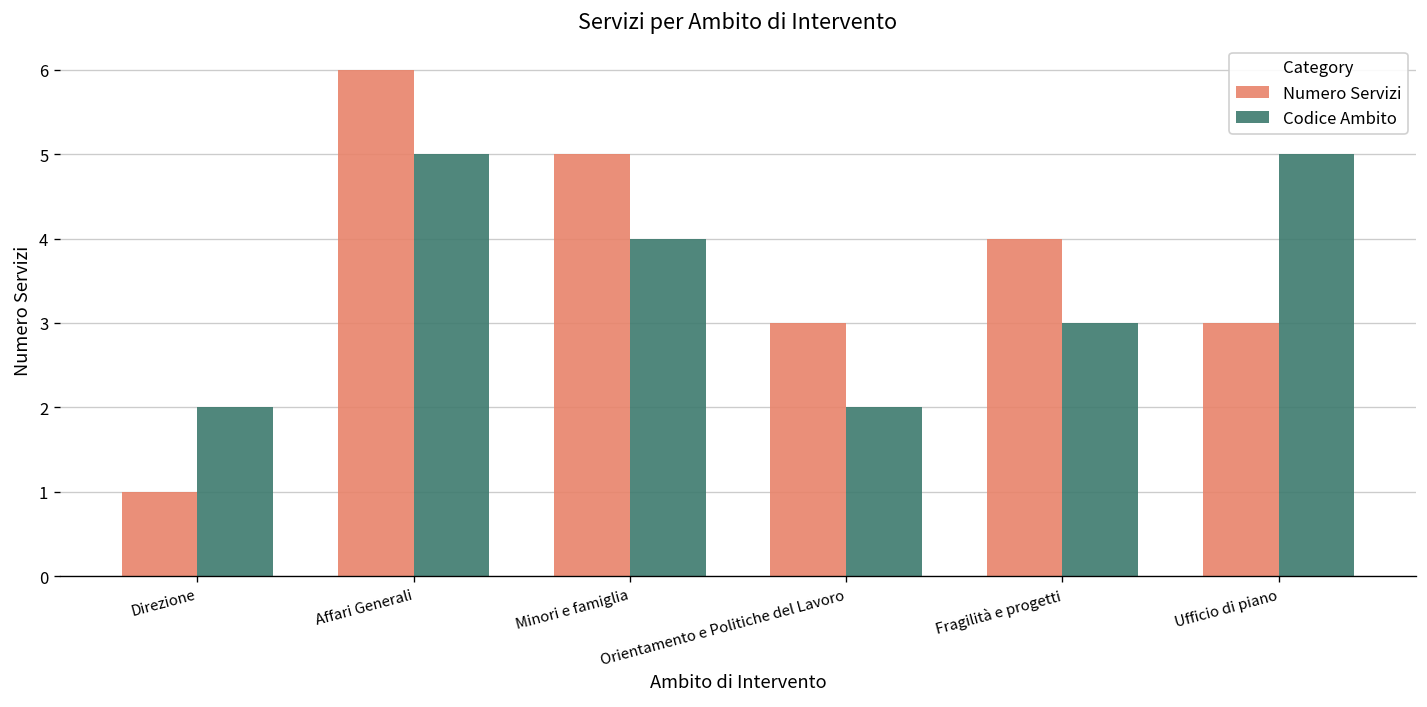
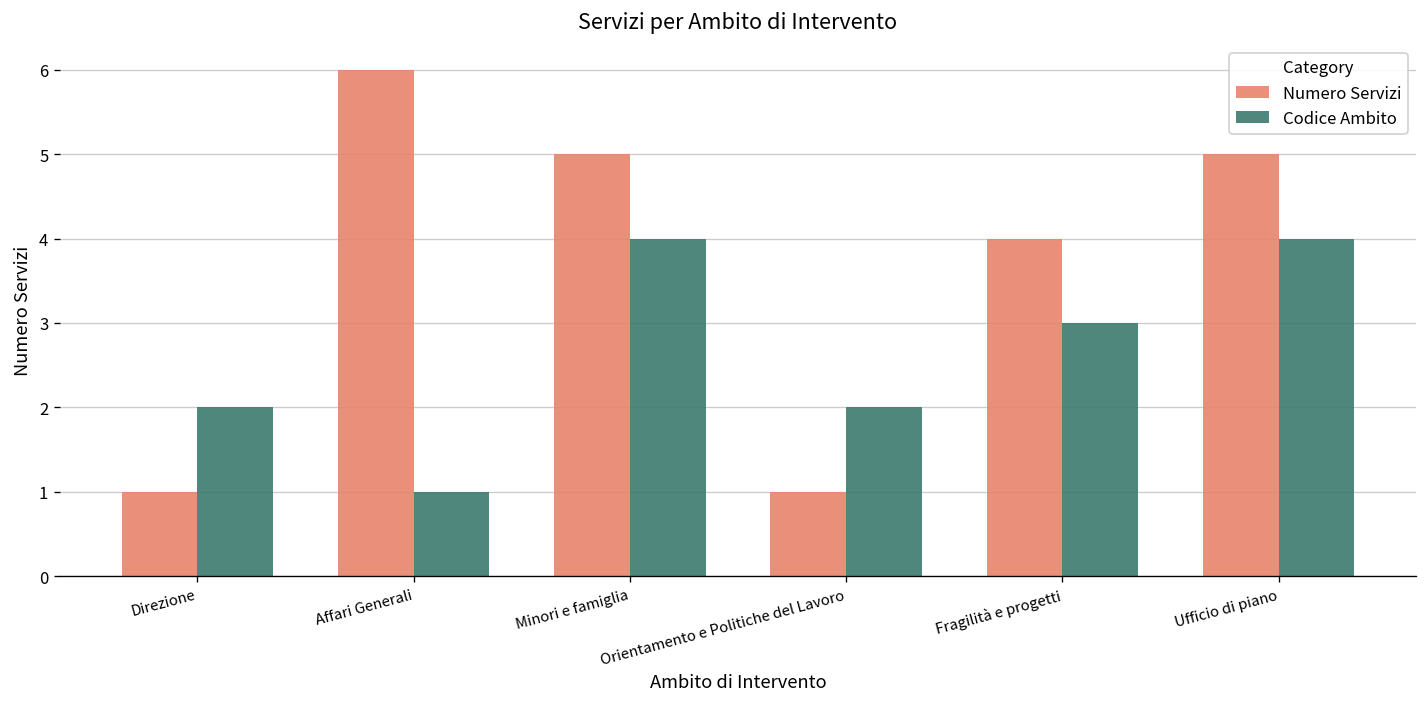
Codice Ambito, Affari Generali: 5 -> 1
Numero Servizi, Orientamento e Politiche del Lavoro: 3 -> 1
Numero Servizi, Ufficio di piano: 3 -> 5
Codice Ambito, Ufficio di piano: 5 -> 4
